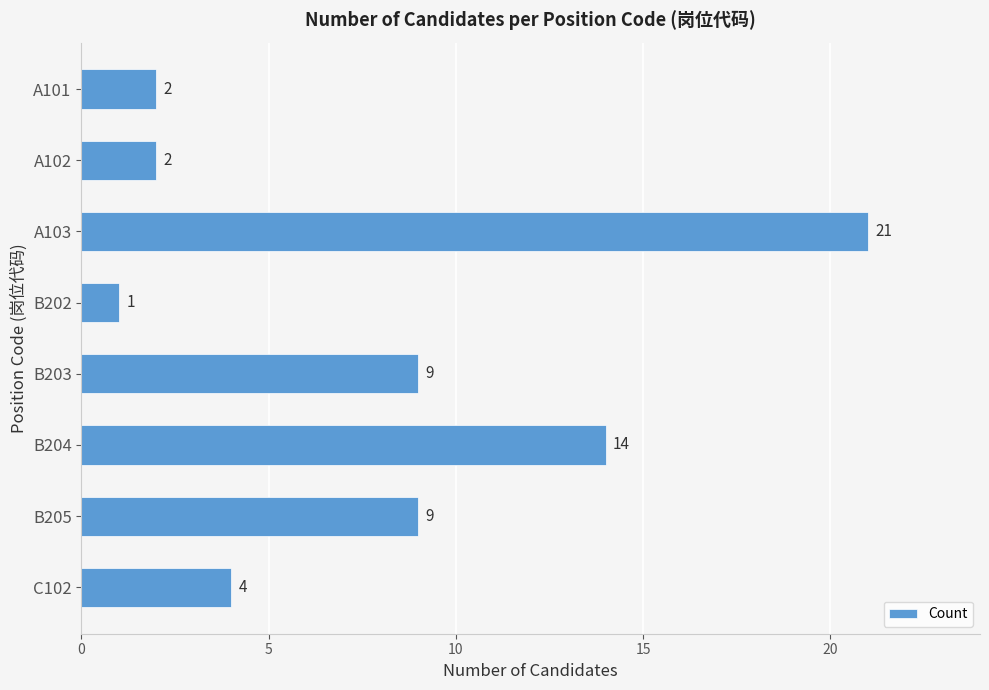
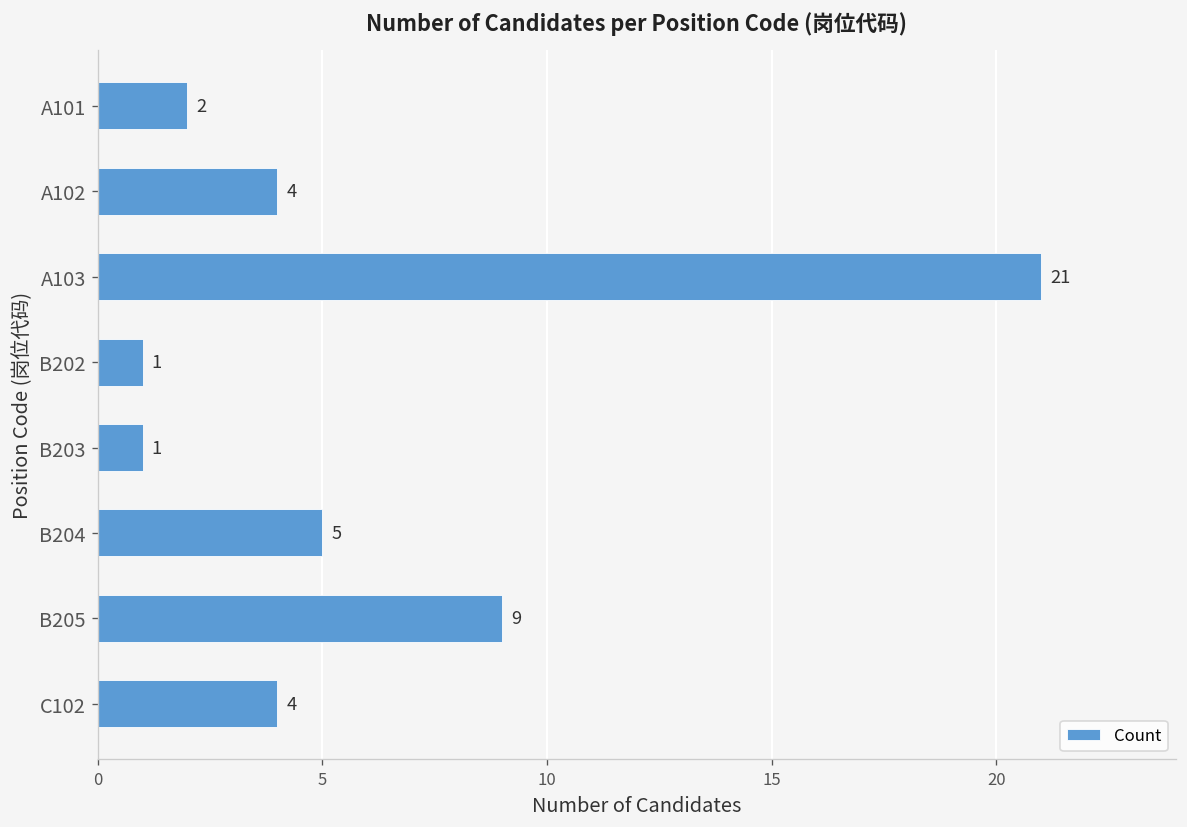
A102: 2 -> 4
B203: 9 -> 1
B204: 14 -> 5
